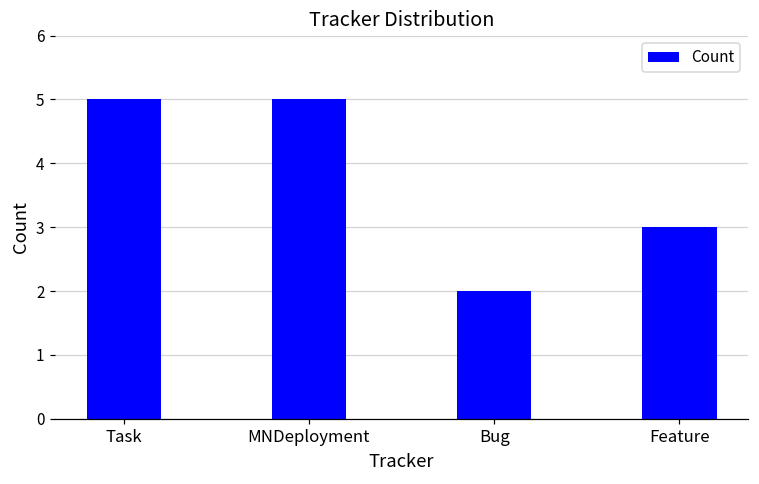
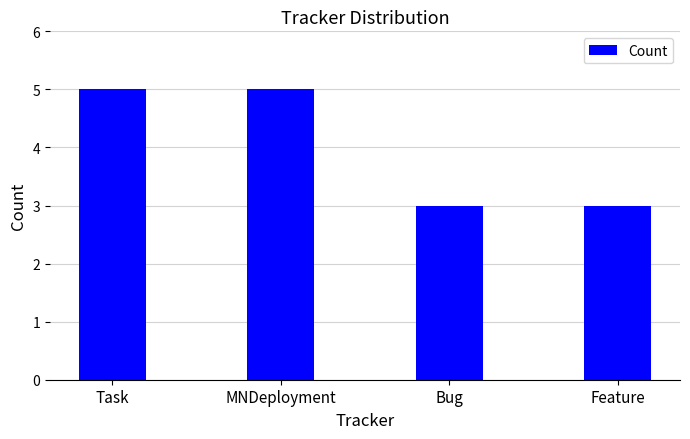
Bug: 2 -> 3
